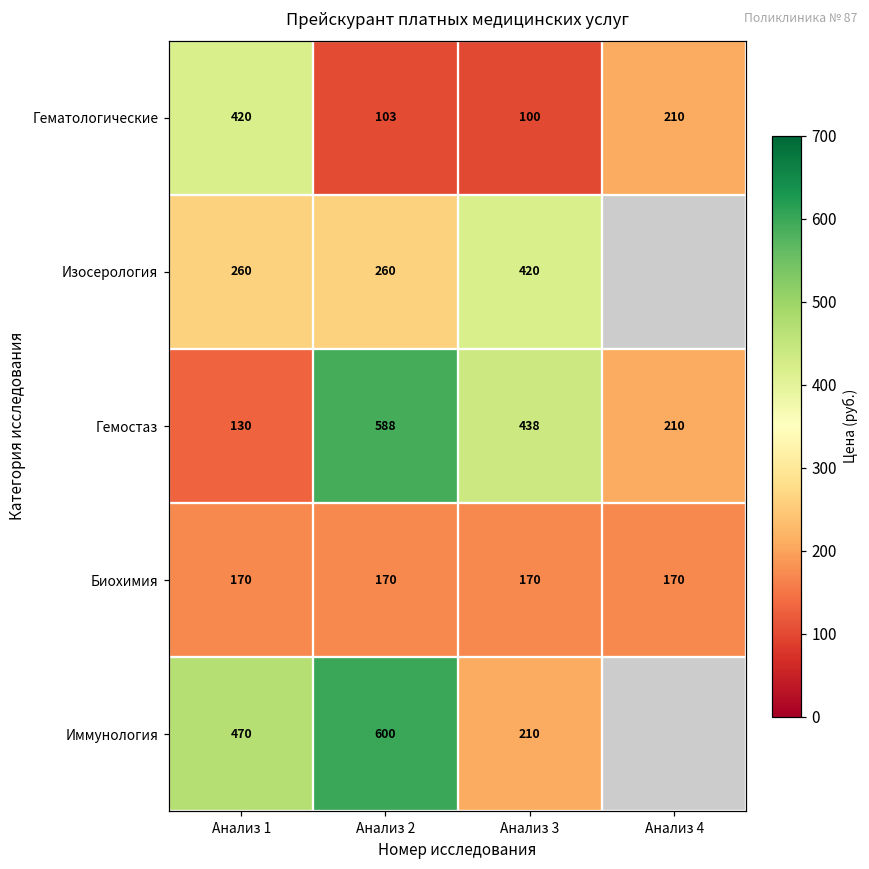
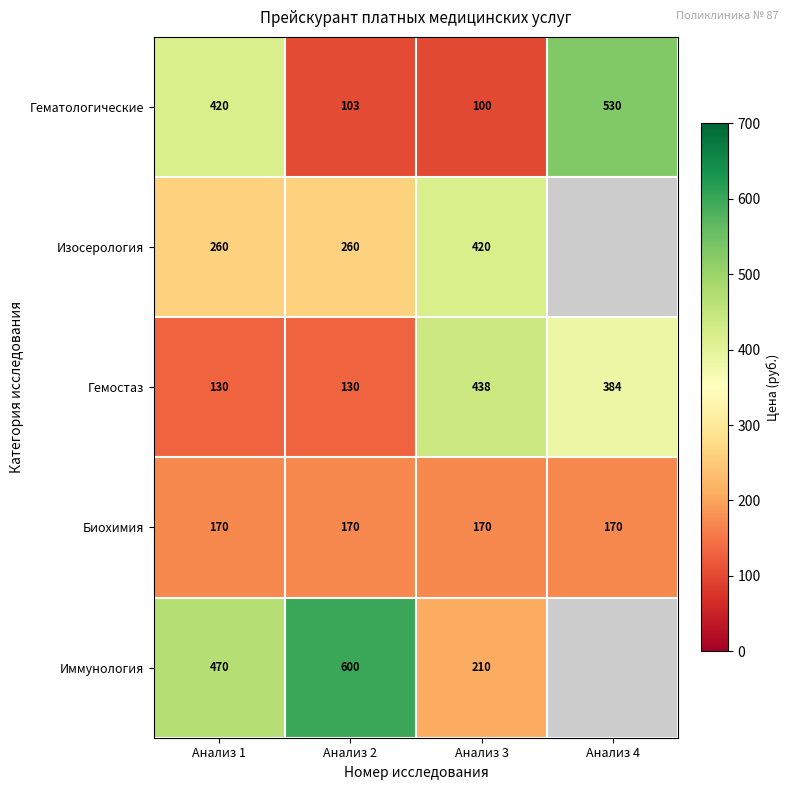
Гематологические, Анализ 4: 210 -> 530
Гемостаз, Анализ 2: 588 -> 130
Гемостаз, Анализ 4: 210 -> 384
